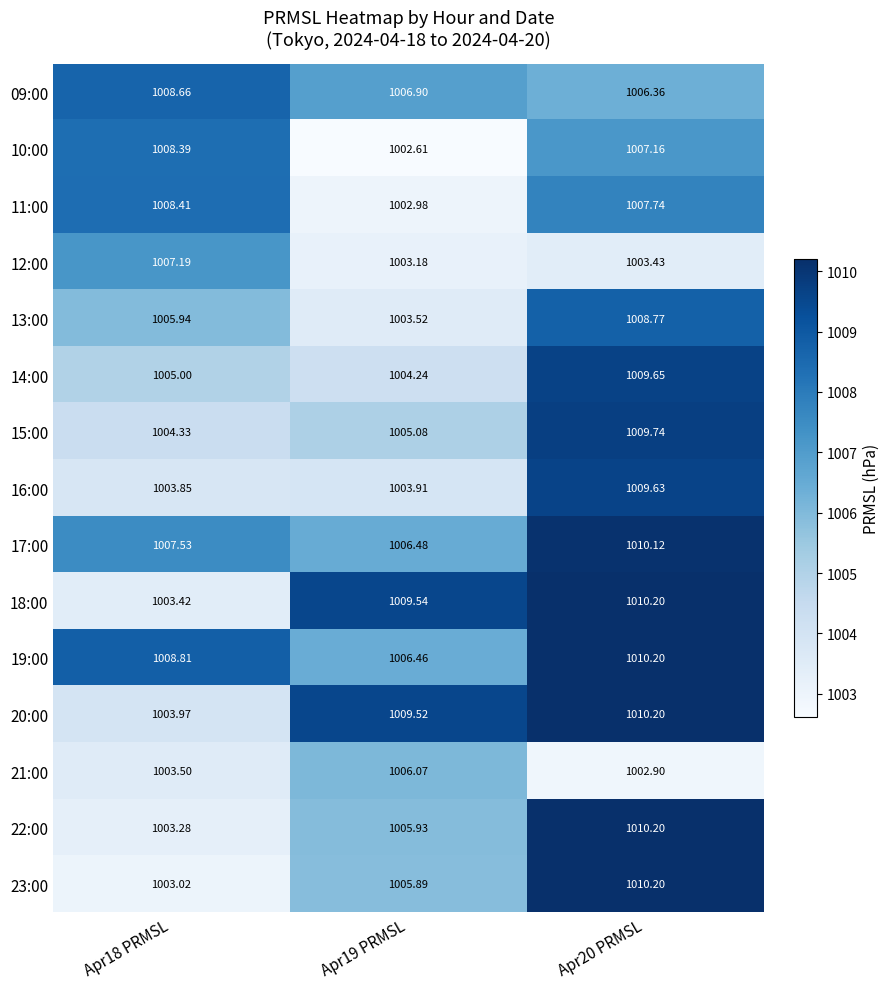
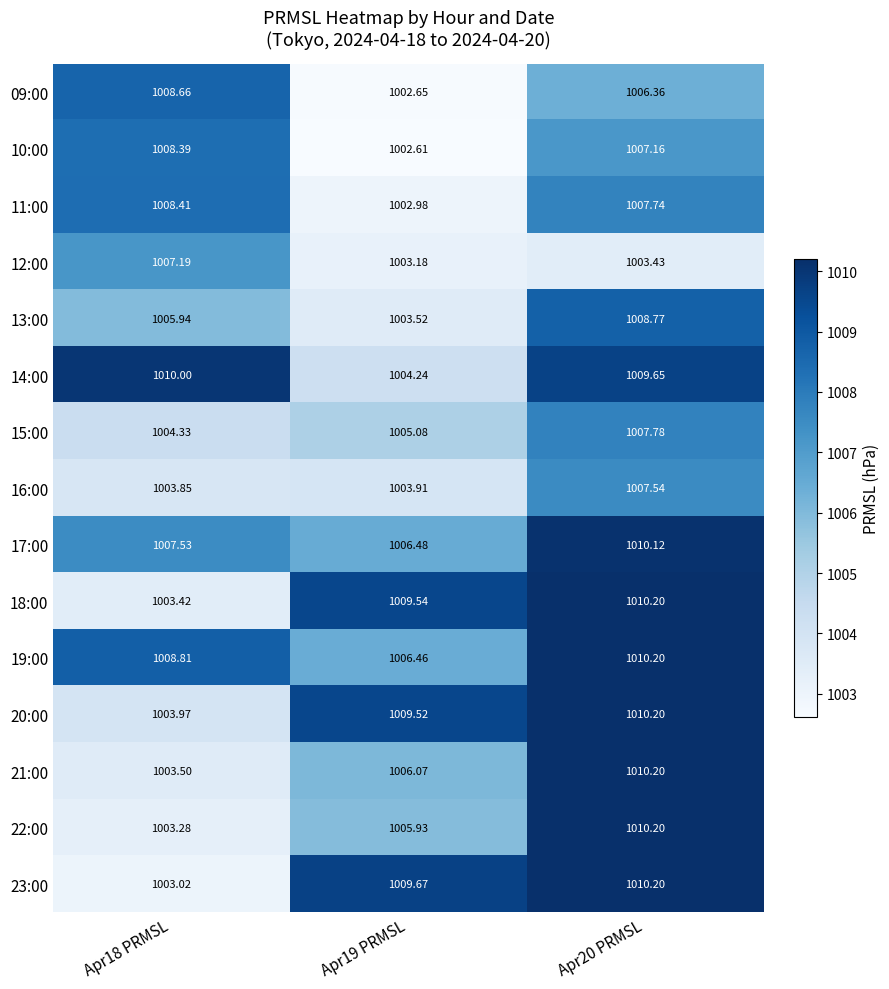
09:00, Apr19 PRMSL: 1006.90 -> 1002.65
14:00, Apr18 PRMSL: 1005.00 -> 1010.00
15:00, Apr20 PRMSL: 1009.74 -> 1007.78
16:00, Apr20 PRMSL: 1009.63 -> 1007.54
21:00, Apr20 PRMSL: 1002.90 -> 1010.20
23:00, Apr19 PRMSL: 1005.89 -> 1009.67
